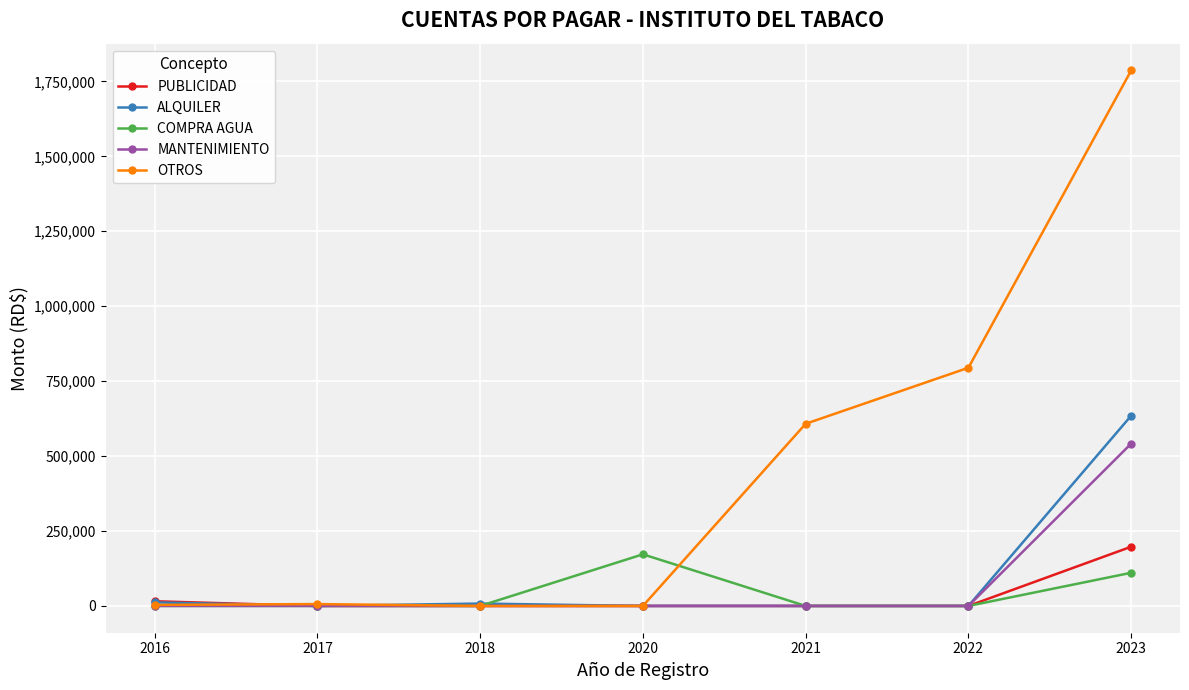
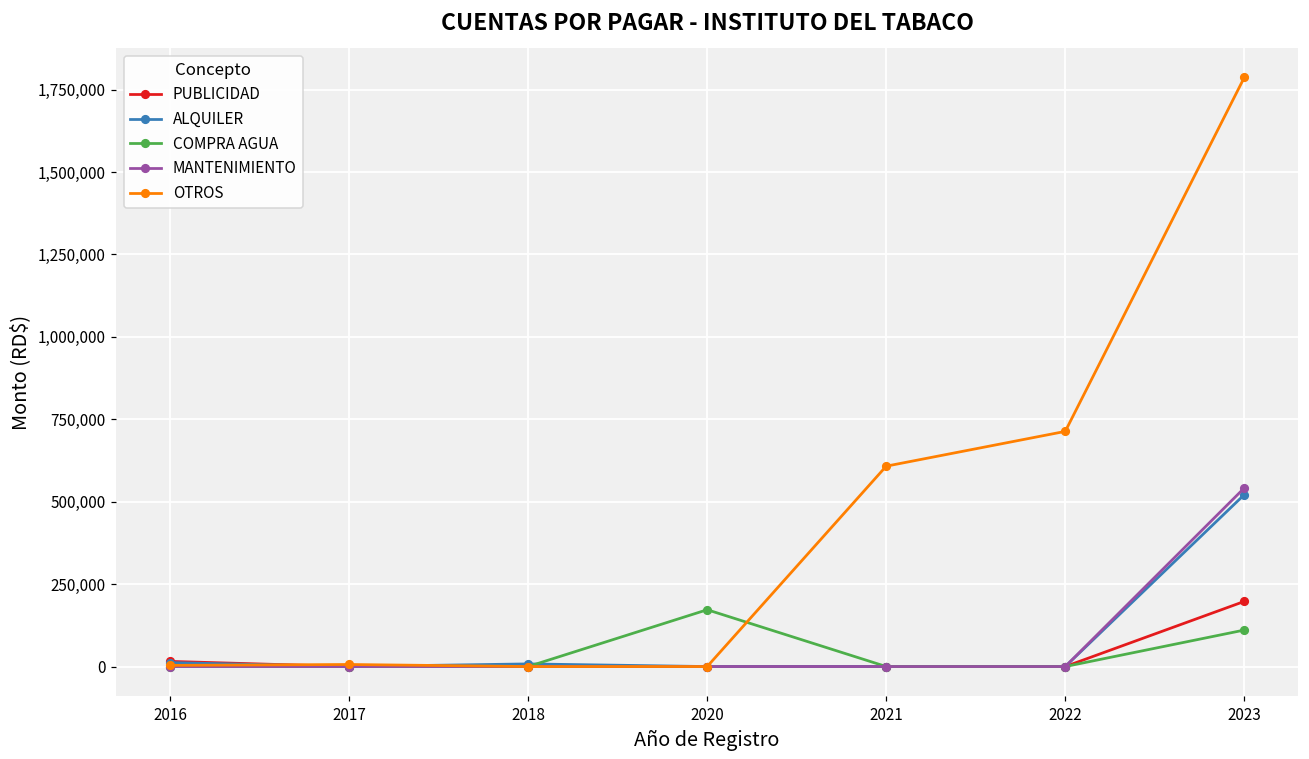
OTROS, 2022: 790,000 -> 710,000
ALQUILER, 2023: 630,000 -> 520,000
